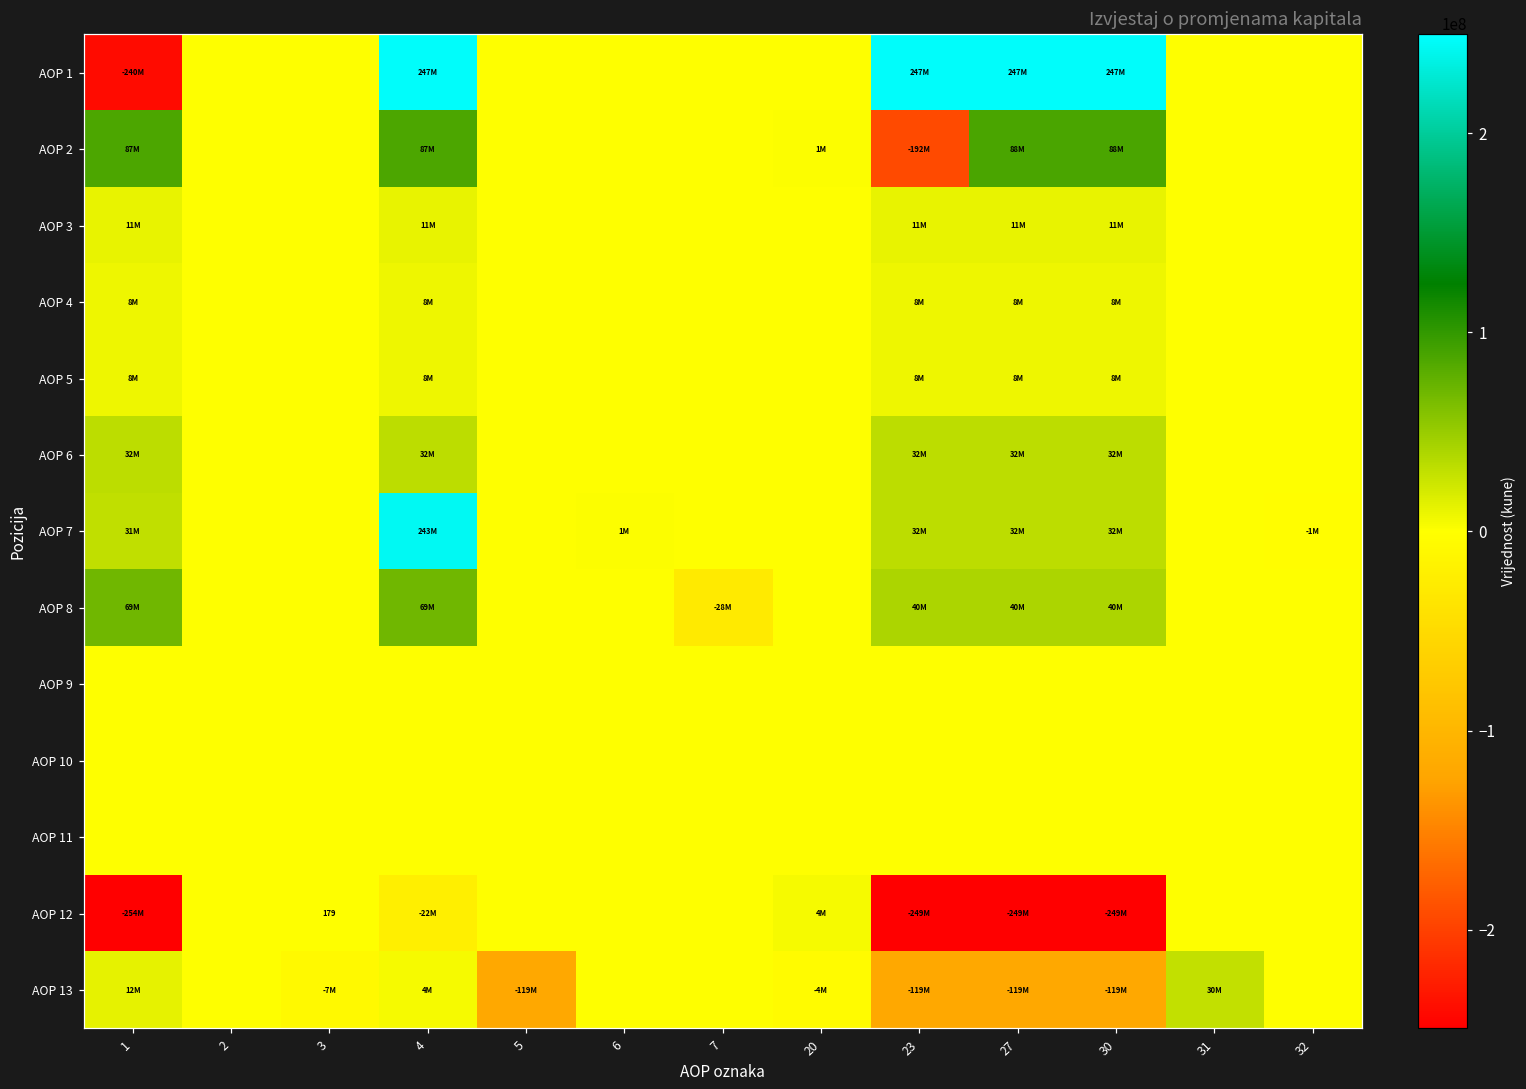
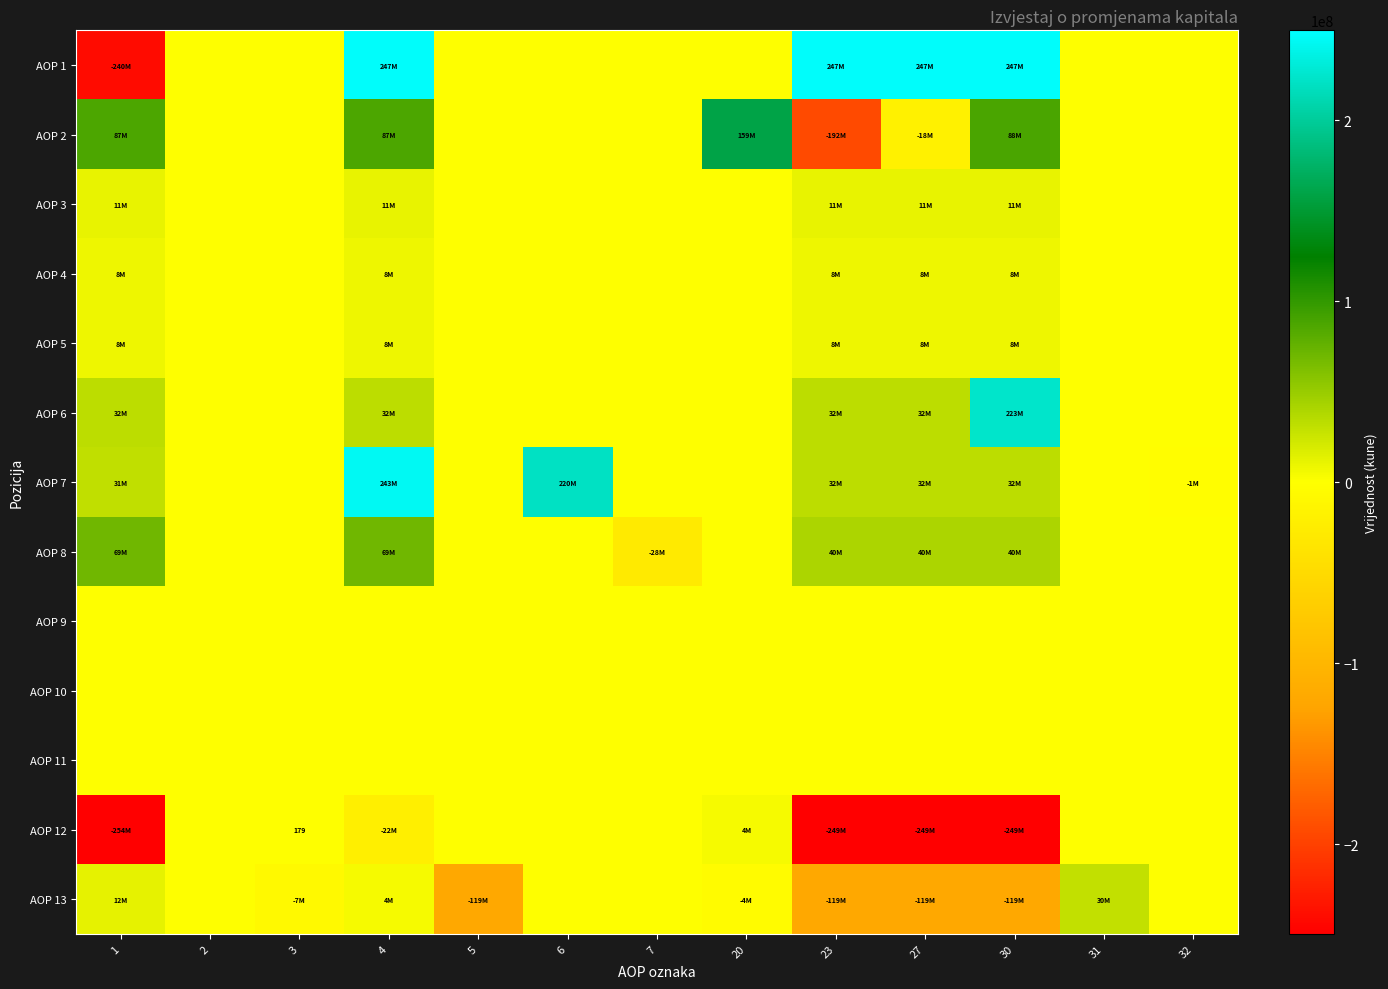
AOP 2, 20: 1M -> 159M
AOP 2, 27: 88M -> -18M
AOP 6, 30: 32M -> 223M
AOP 7, 6: 1M -> 220M
